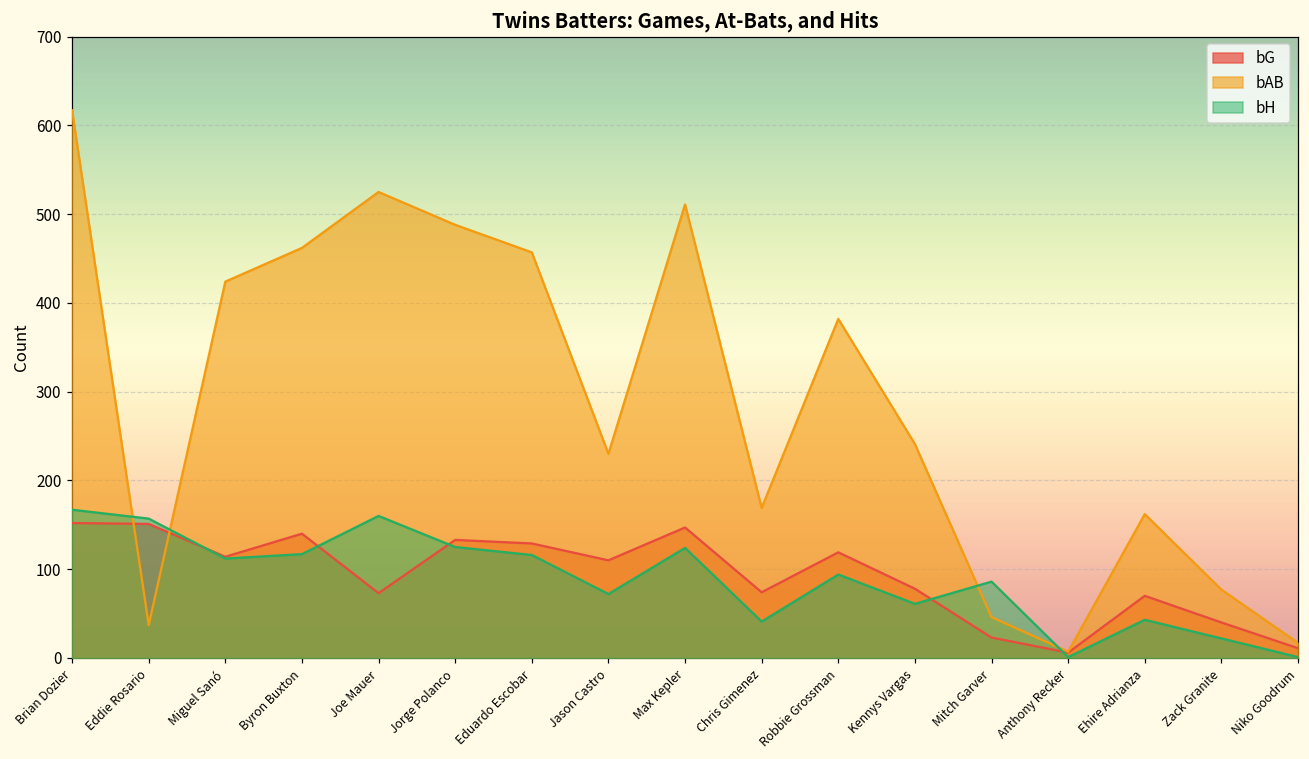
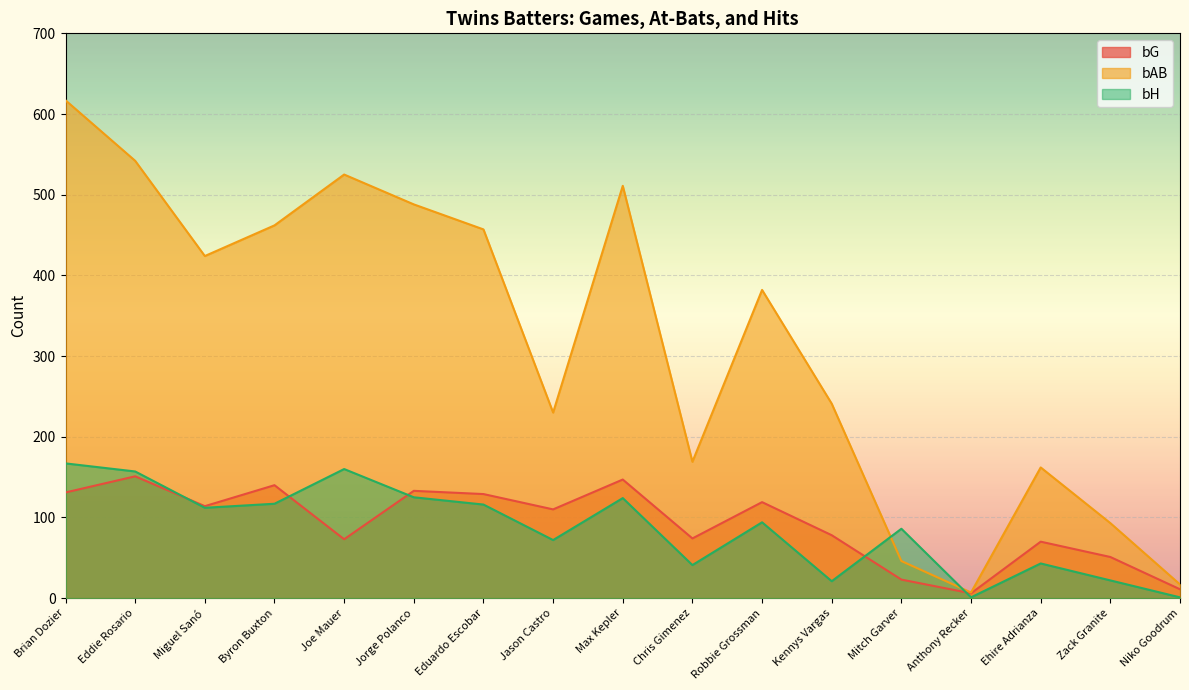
bG, Brian Dozier: 150 -> 130
bAB, Eddie Rosario: 40 -> 540
bH, Kennys Vargas: 60 -> 20
bG, Zack Granite: 40 -> 50
bAB, Zack Granite: 80 -> 90
